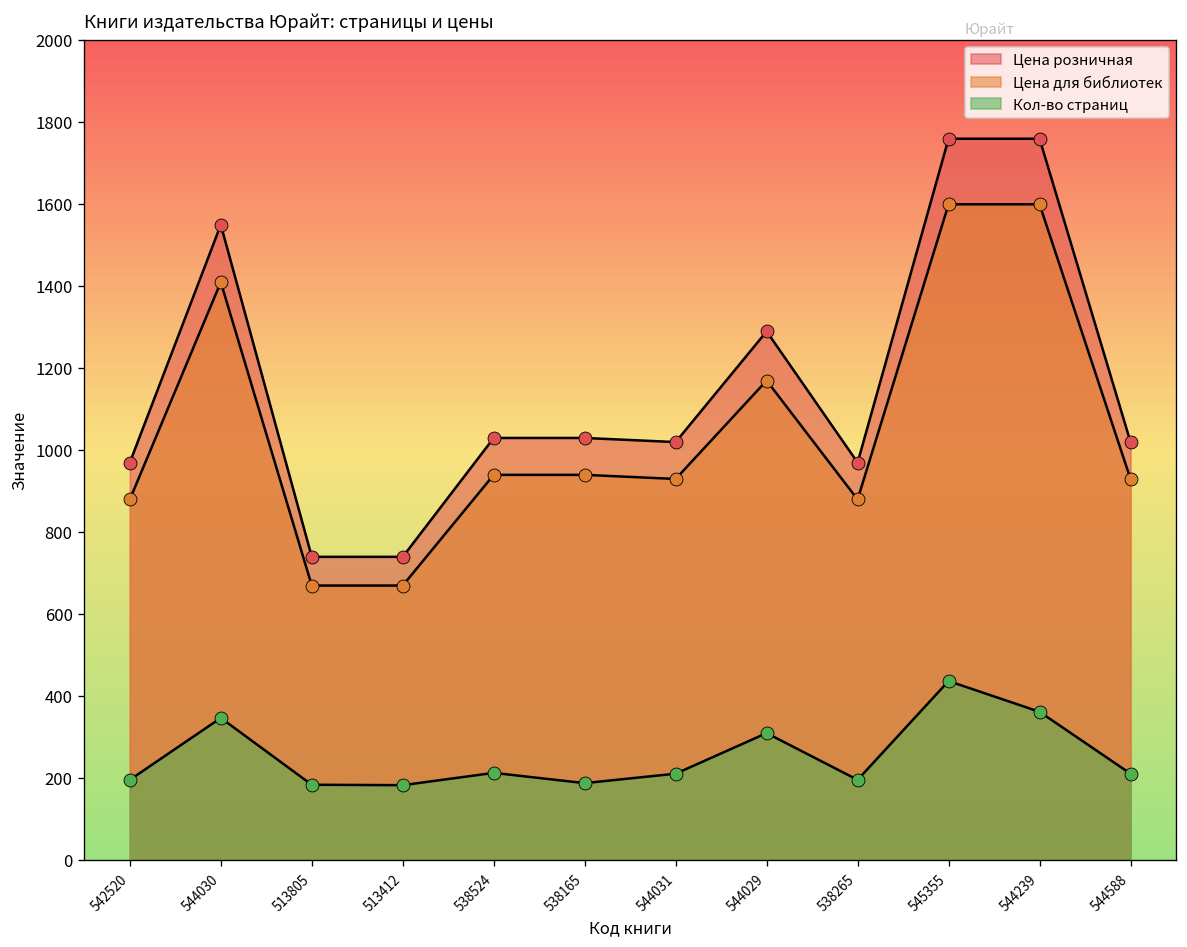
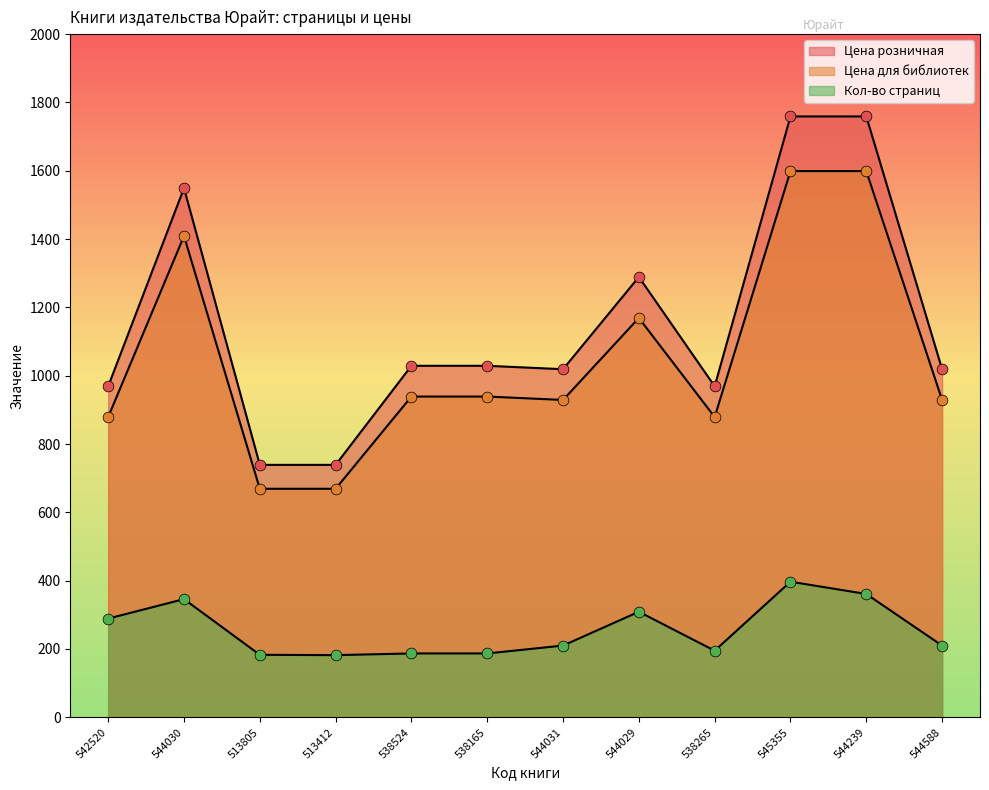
Кол-во страниц, 542520: 200 -> 290
Кол-во страниц, 538524: 210 -> 190
Кол-во страниц, 545355: 440 -> 400
